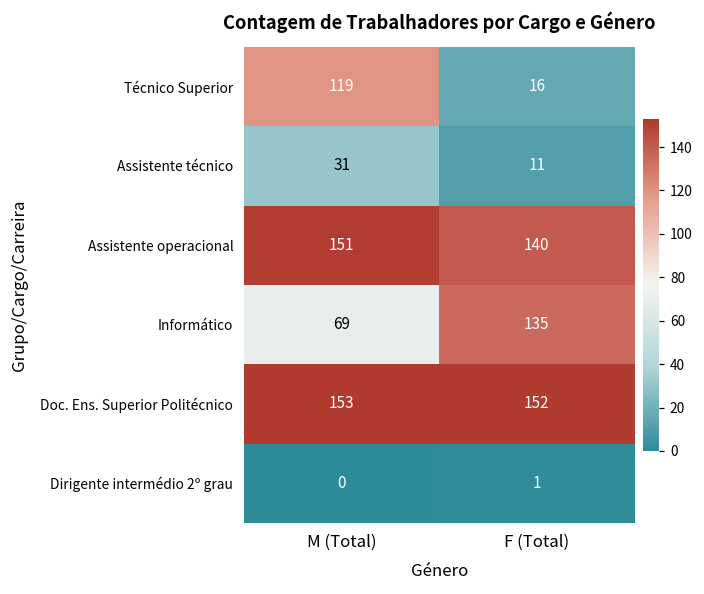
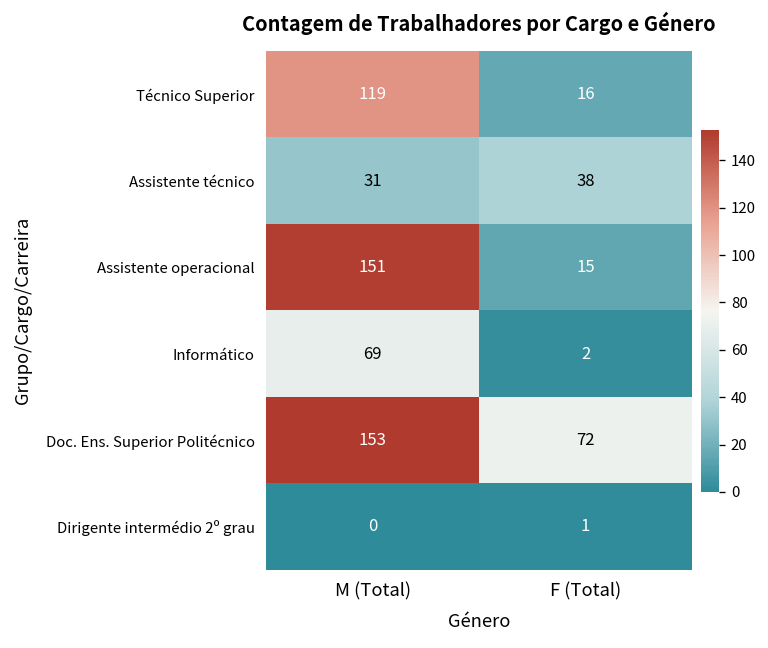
Assistente técnico, F (Total): 11 -> 38
Assistente operacional, F (Total): 140 -> 15
Informático, F (Total): 135 -> 2
Doc. Ens. Superior Politécnico, F (Total): 152 -> 72
